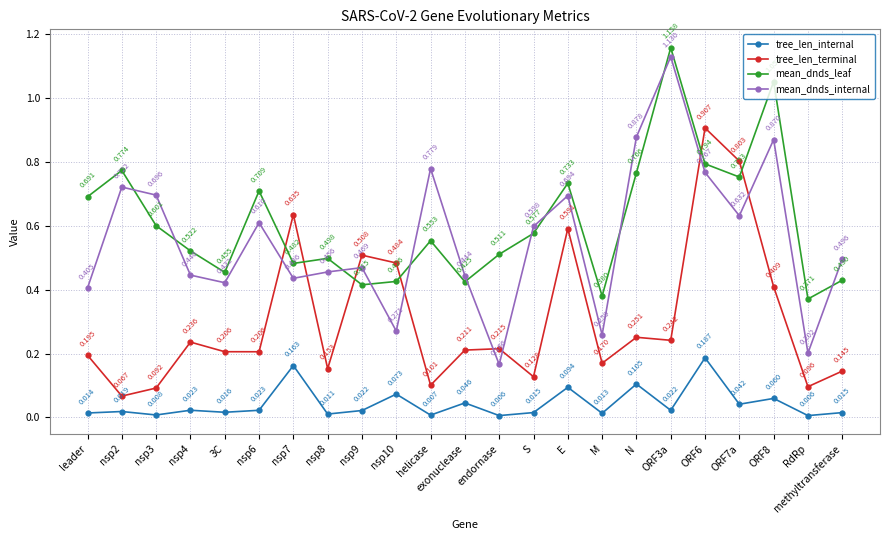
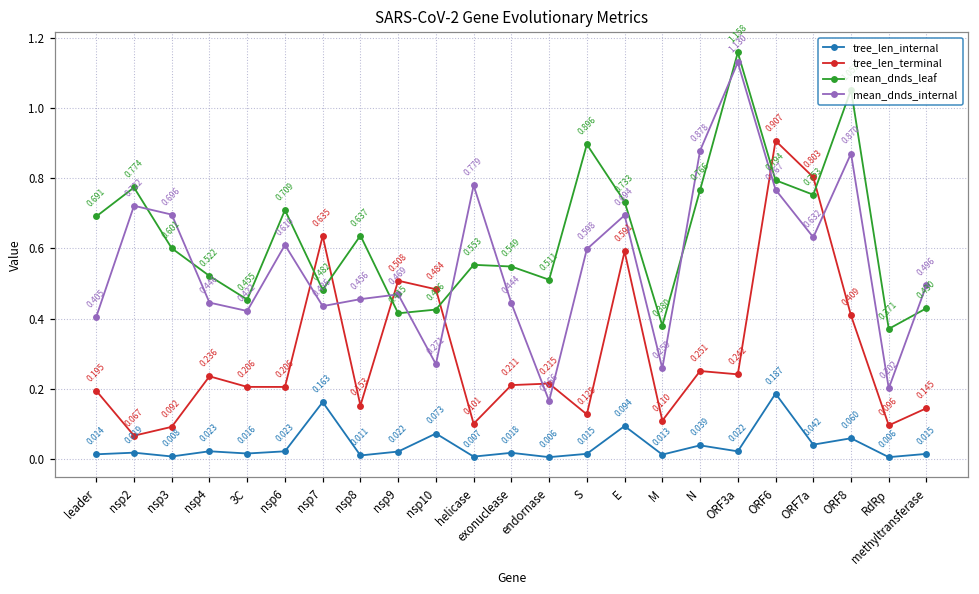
mean_dnds_leaf, nsp8: 0.498 -> 0.637
tree_len_internal, exonuclease: 0.046 -> 0.018
mean_dnds_leaf, exonuclease: 0.425 -> 0.549
mean_dnds_leaf, S: 0.577 -> 0.896
tree_len_terminal, M: 0.170 -> 0.110
tree_len_internal, N: 0.105 -> 0.039
